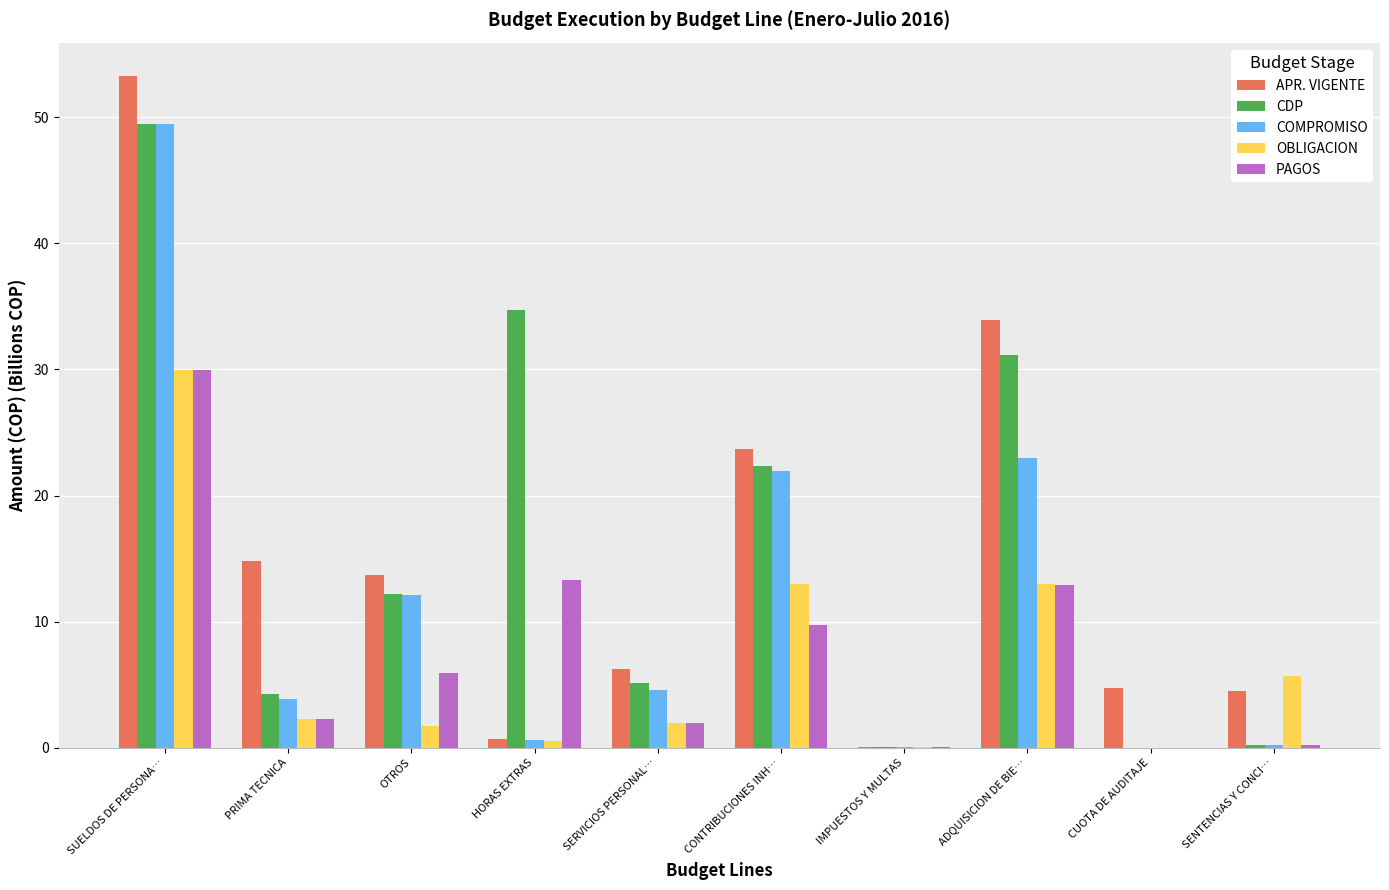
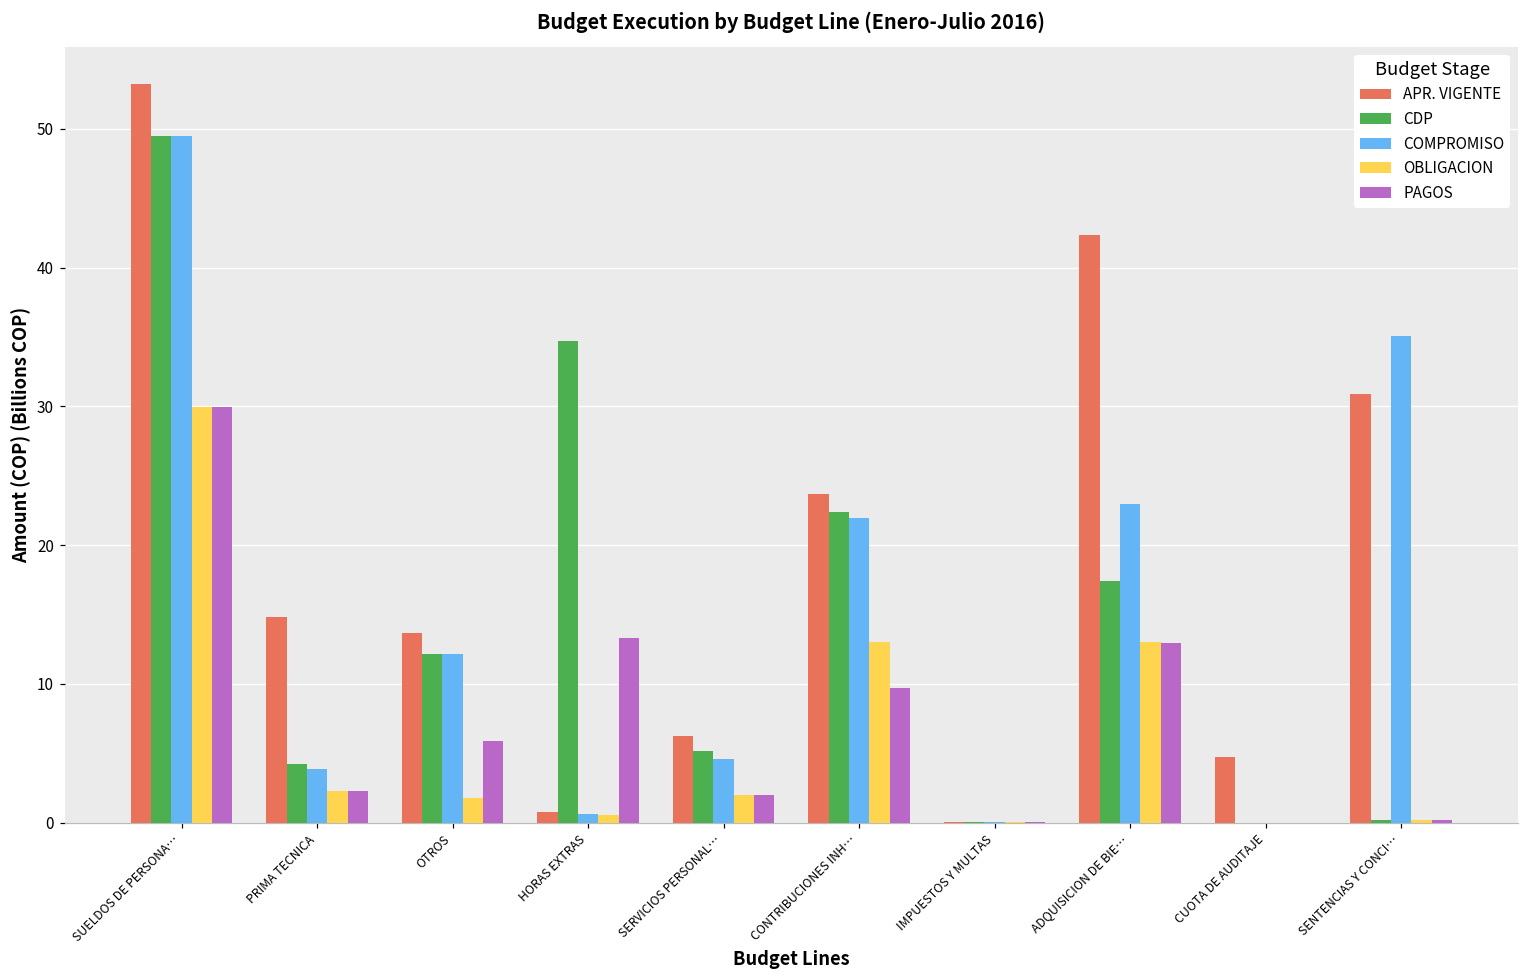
APR. VIGENTE, ADQUISICION DE BIE…: 33.9 -> 42.4
CDP, ADQUISICION DE BIE…: 31.2 -> 17.4
APR. VIGENTE, SENTENCIAS Y CONCI…: 4.5 -> 30.9
COMPROMISO, SENTENCIAS Y CONCI…: 0.2 -> 35.1
OBLIGACION, SENTENCIAS Y CONCI…: 5.7 -> 0.2
